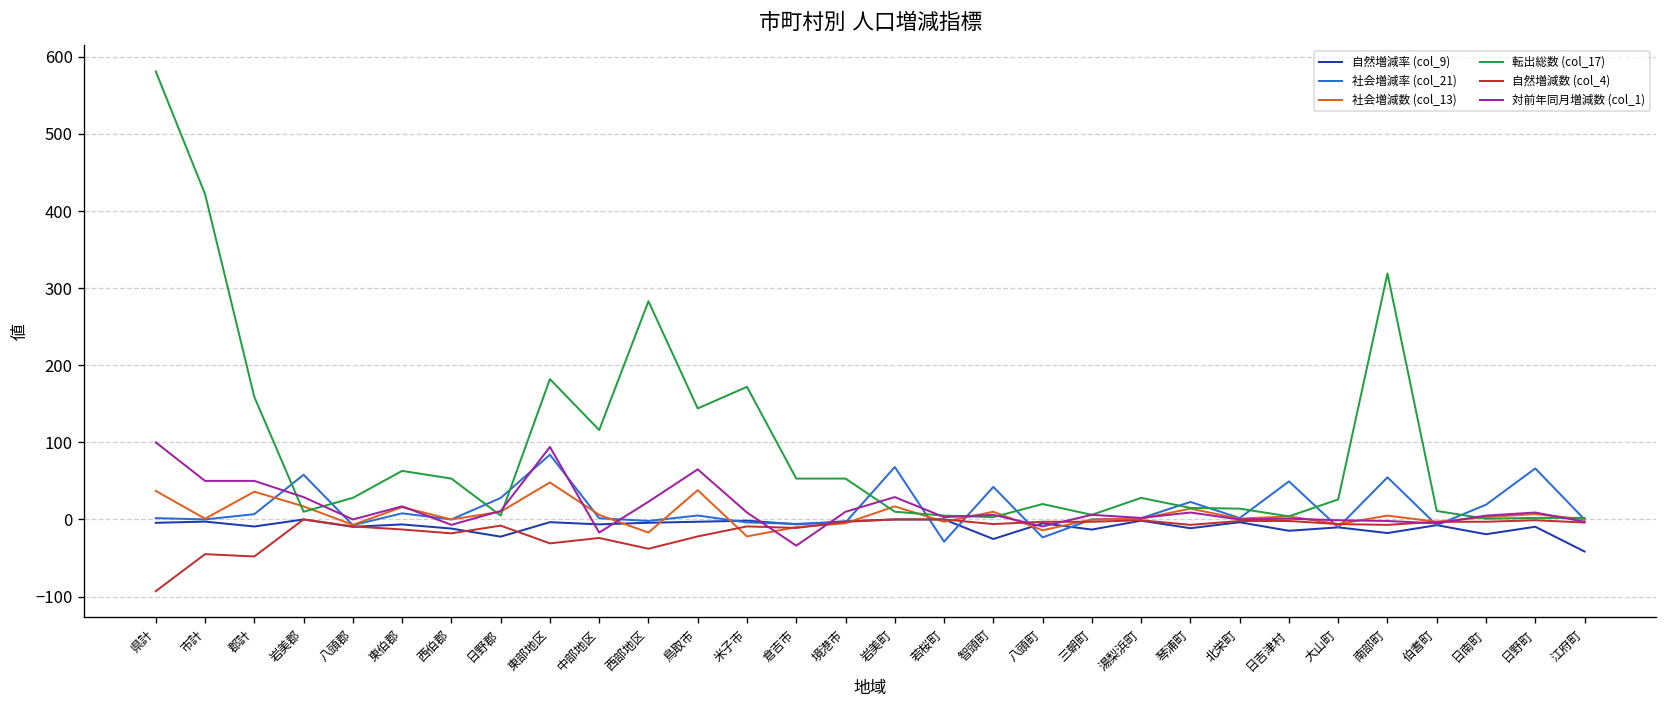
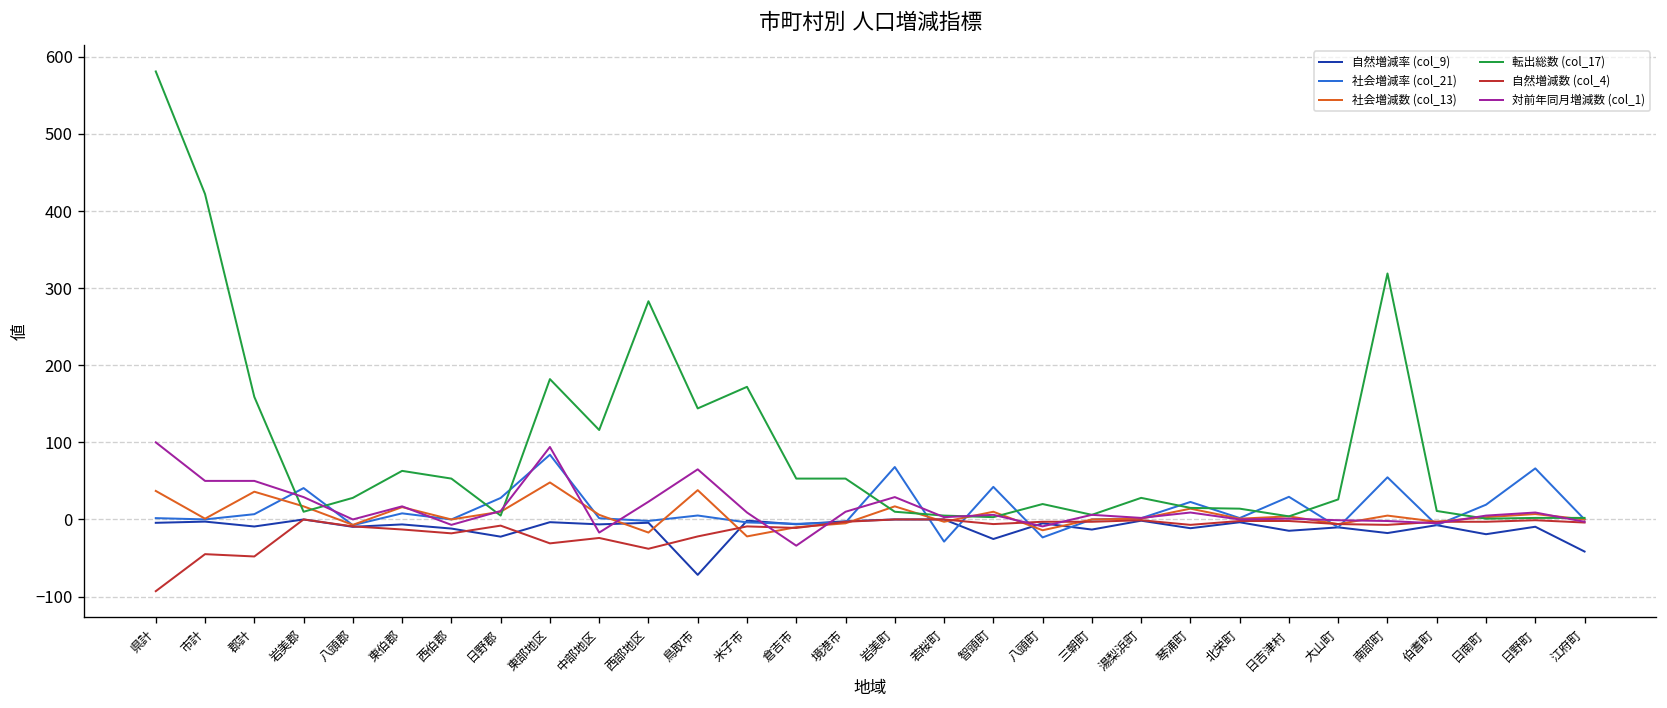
社会増減率 (col_21), 岩美郡: 60 -> 40
自然増減率 (col_9), 鳥取市: 0 -> -70
社会増減率 (col_21), 日吉津村: 50 -> 30
